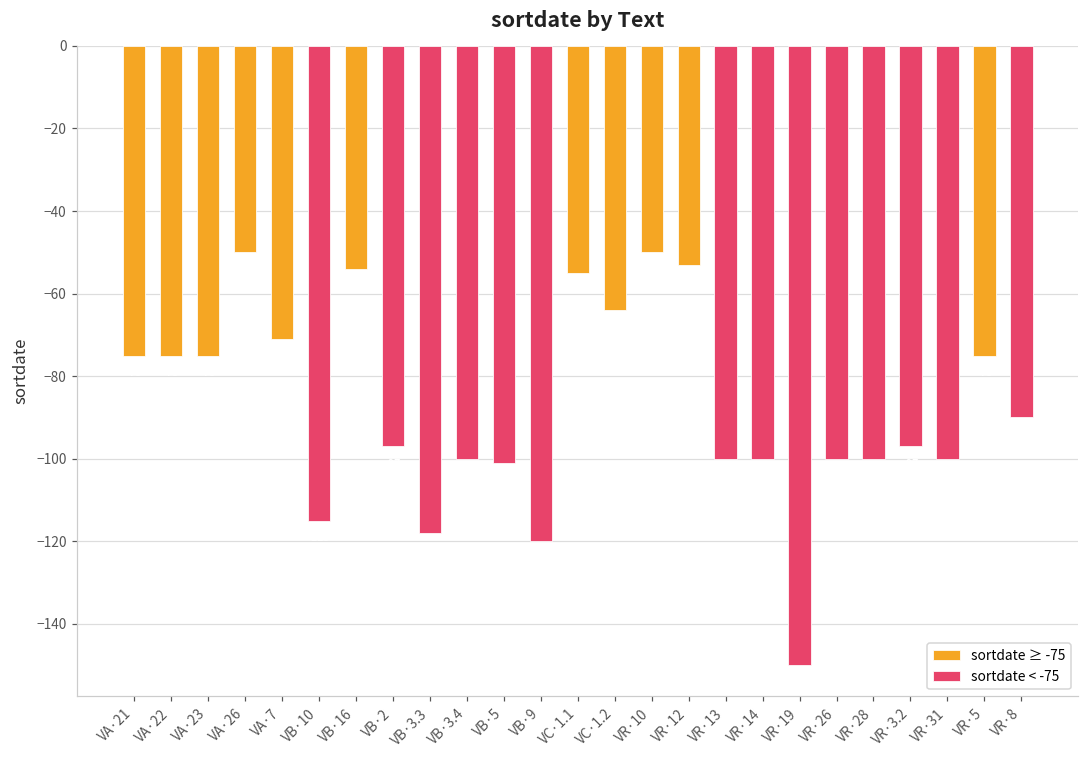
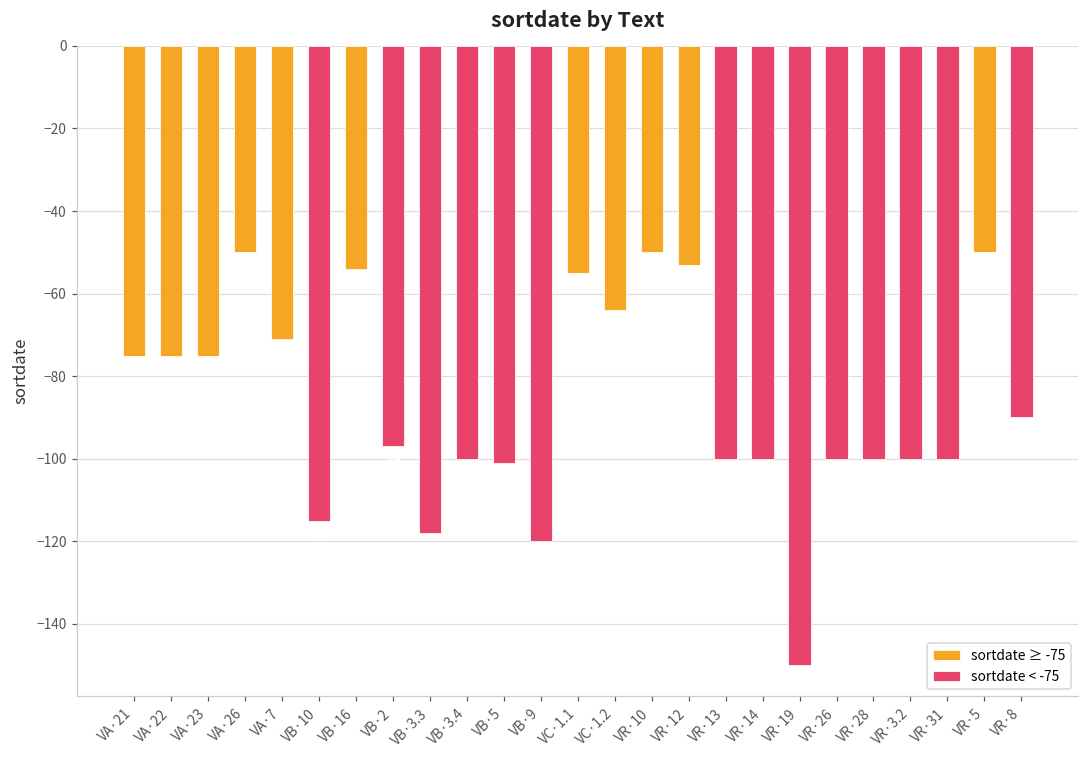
sortdate < -75, VR·3.2: -97 -> -100
sortdate ≥ -75, VR·5: -75 -> -50
